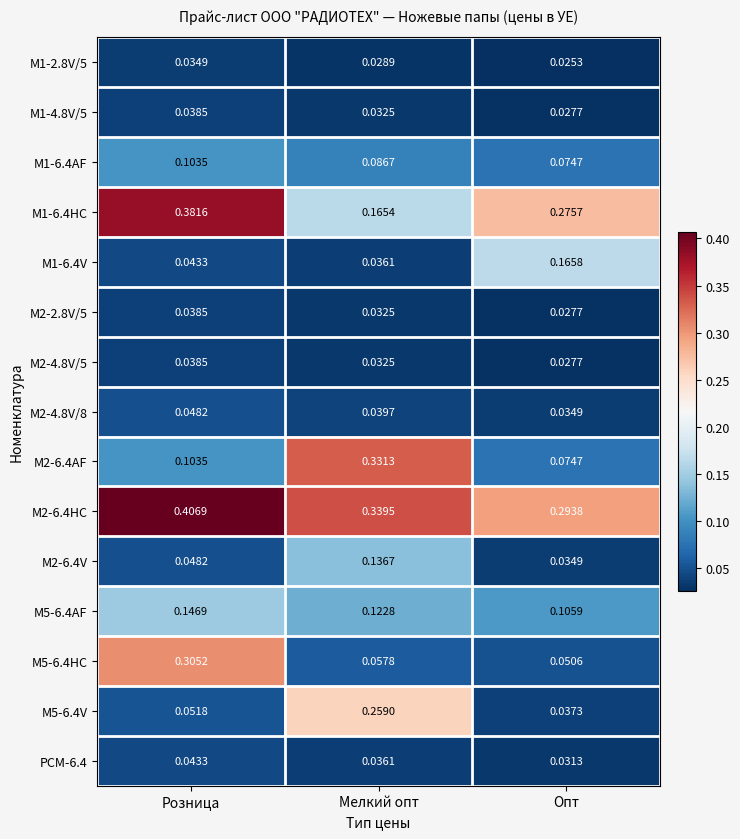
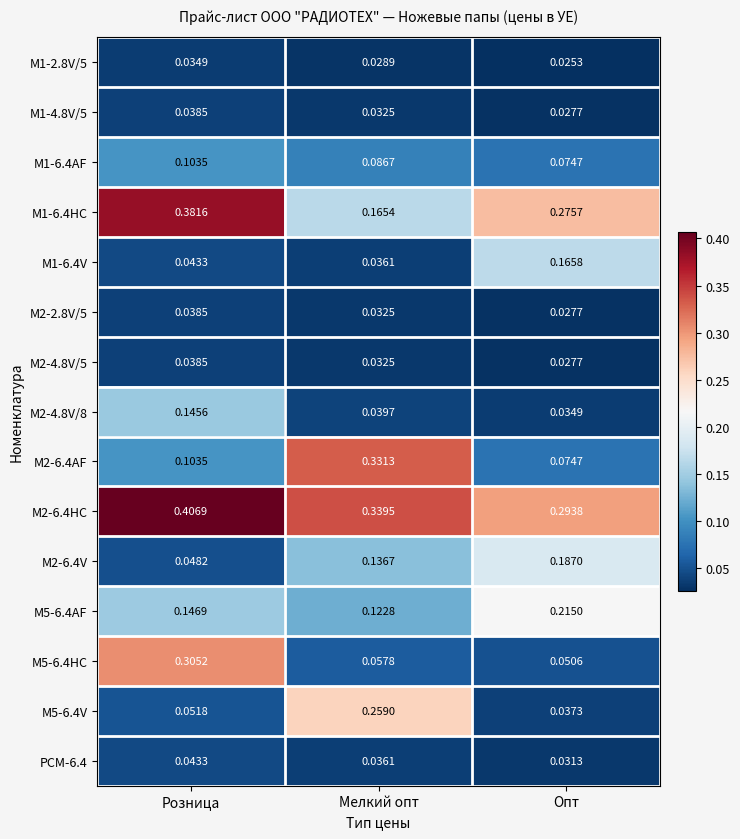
M2-4.8V/8, Розница: 0.0482 -> 0.1456
M2-6.4V, Опт: 0.0349 -> 0.1870
M5-6.4AF, Опт: 0.1059 -> 0.2150
